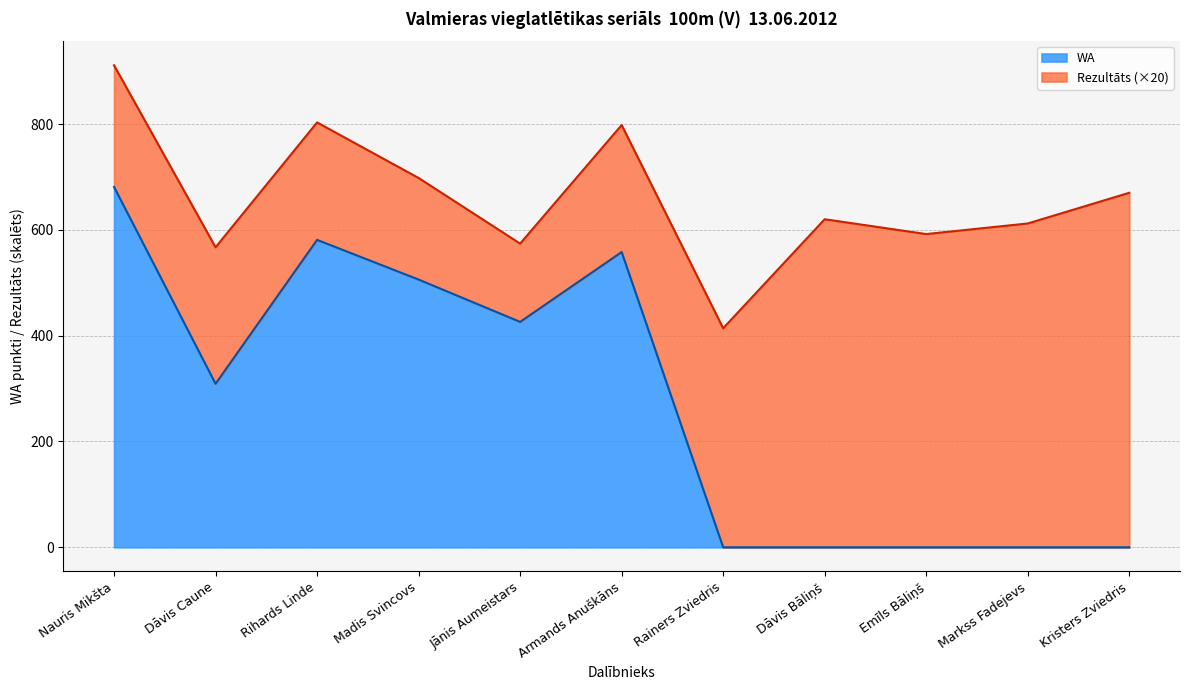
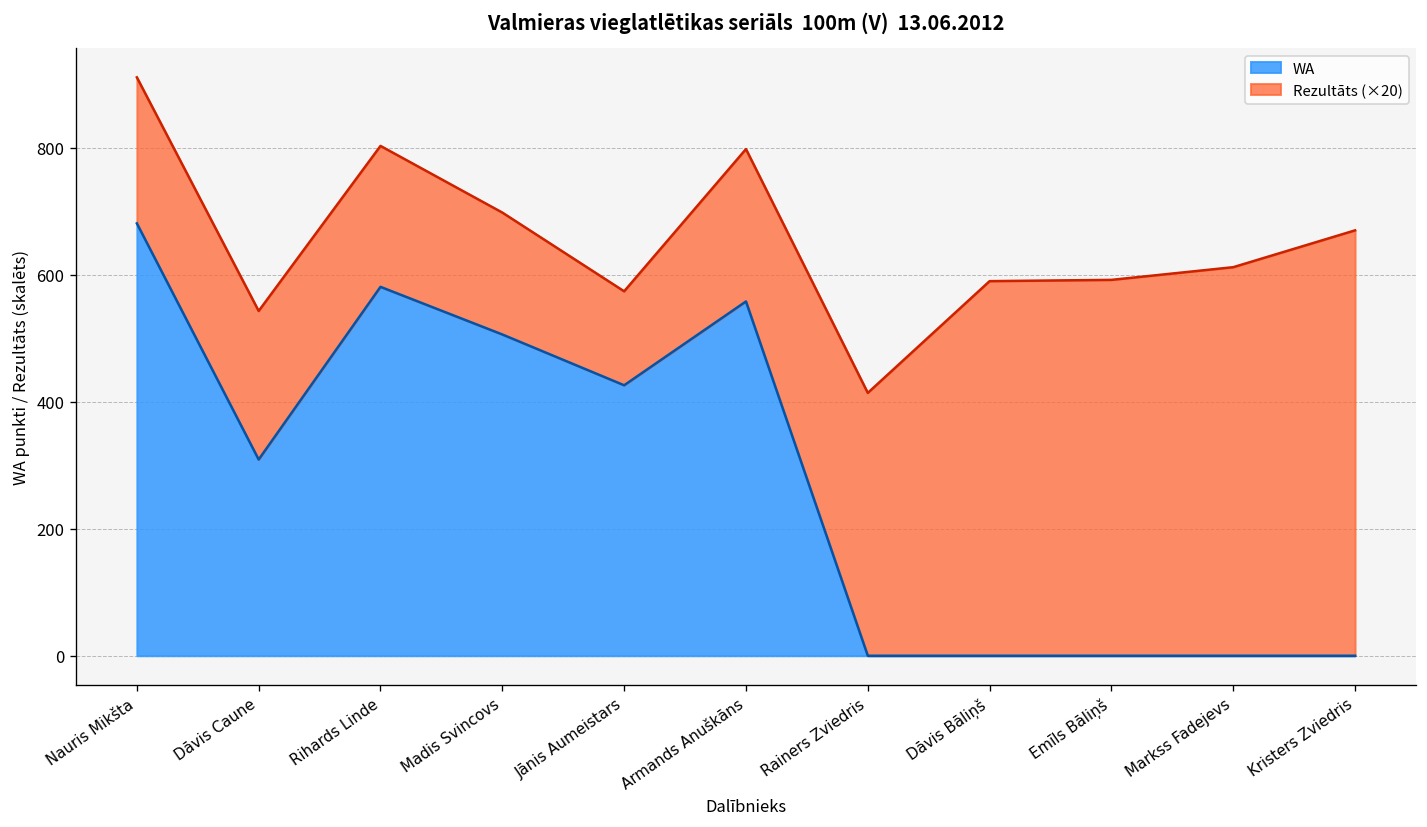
Rezultāts (×20), Dāvis Caune: 260 -> 230
Rezultāts (×20), Dāvis Bāliņš: 620 -> 590
